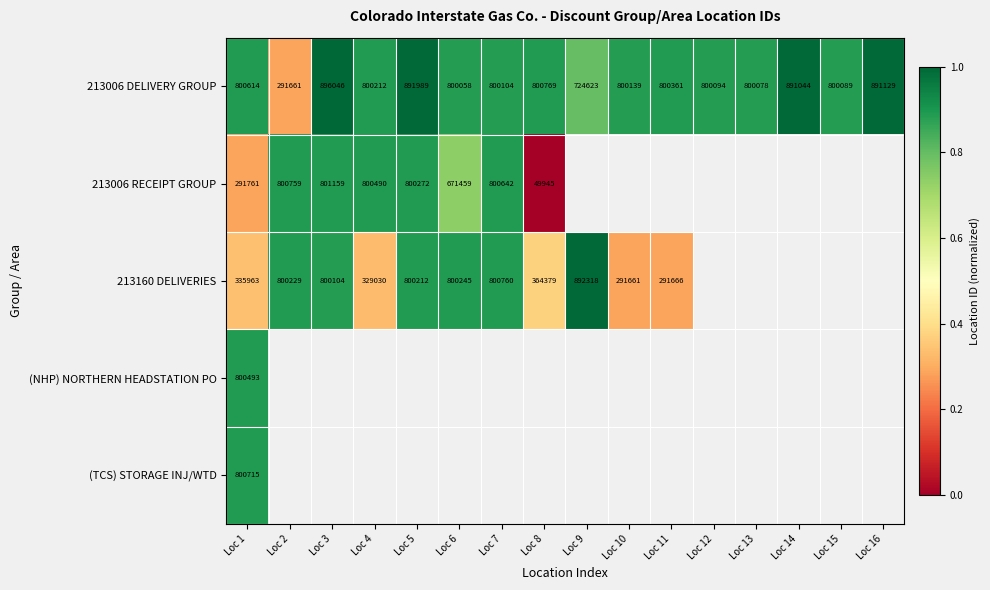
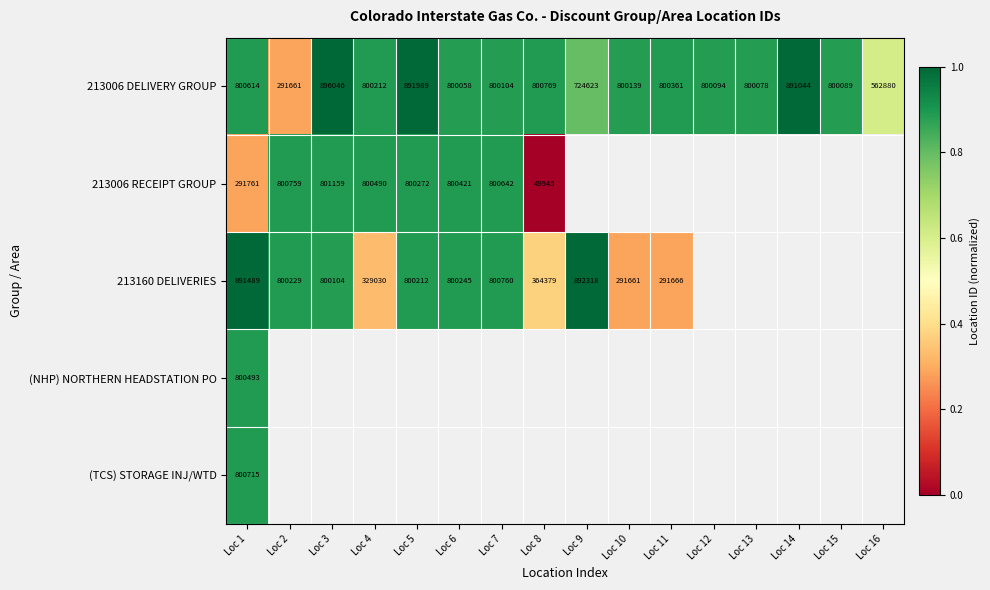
213006 DELIVERY GROUP, Loc 16: 891129 -> 562880
213006 RECEIPT GROUP, Loc 6: 671459 -> 800421
213160 DELIVERIES, Loc 1: 335963 -> 891489
